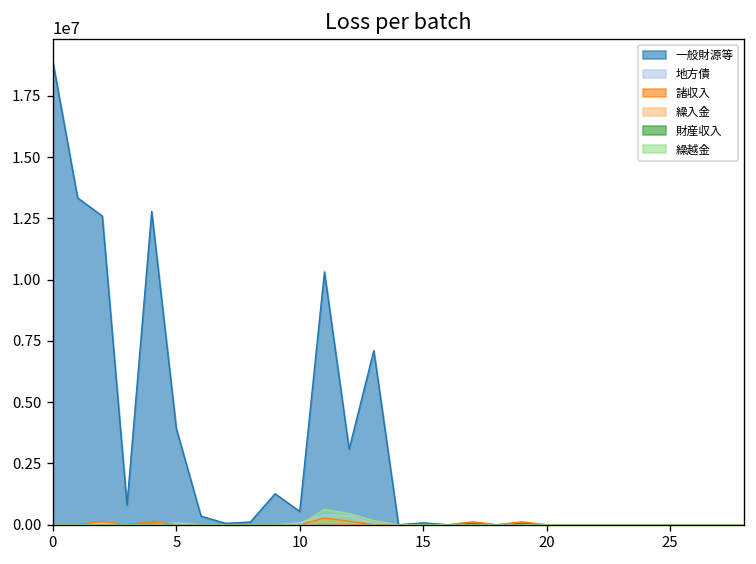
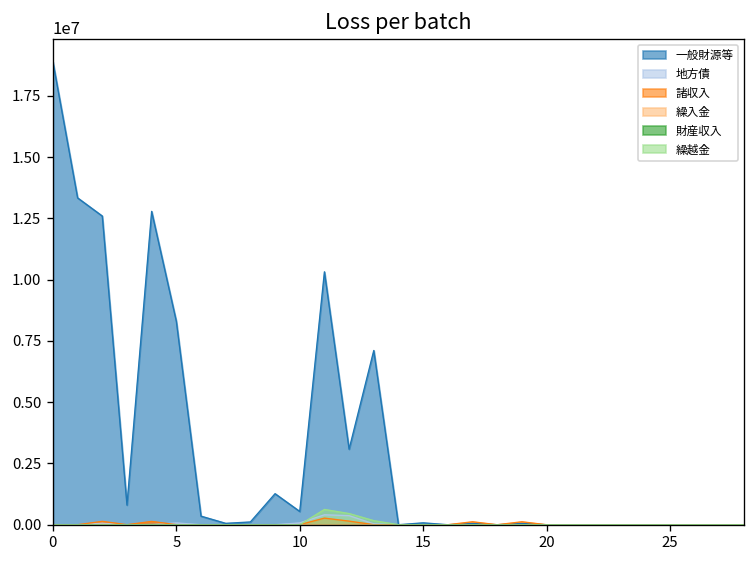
一般財源等, 5: 3900000 -> 8300000
